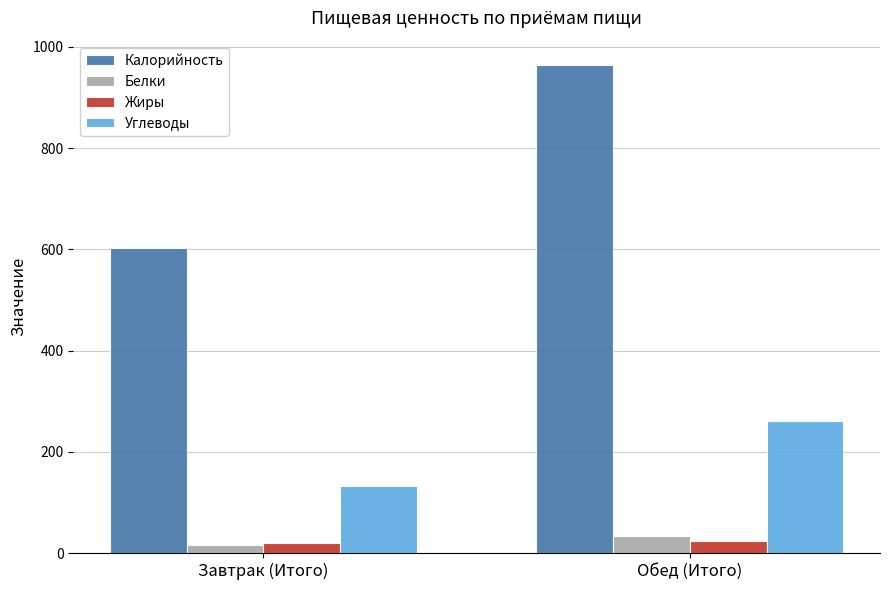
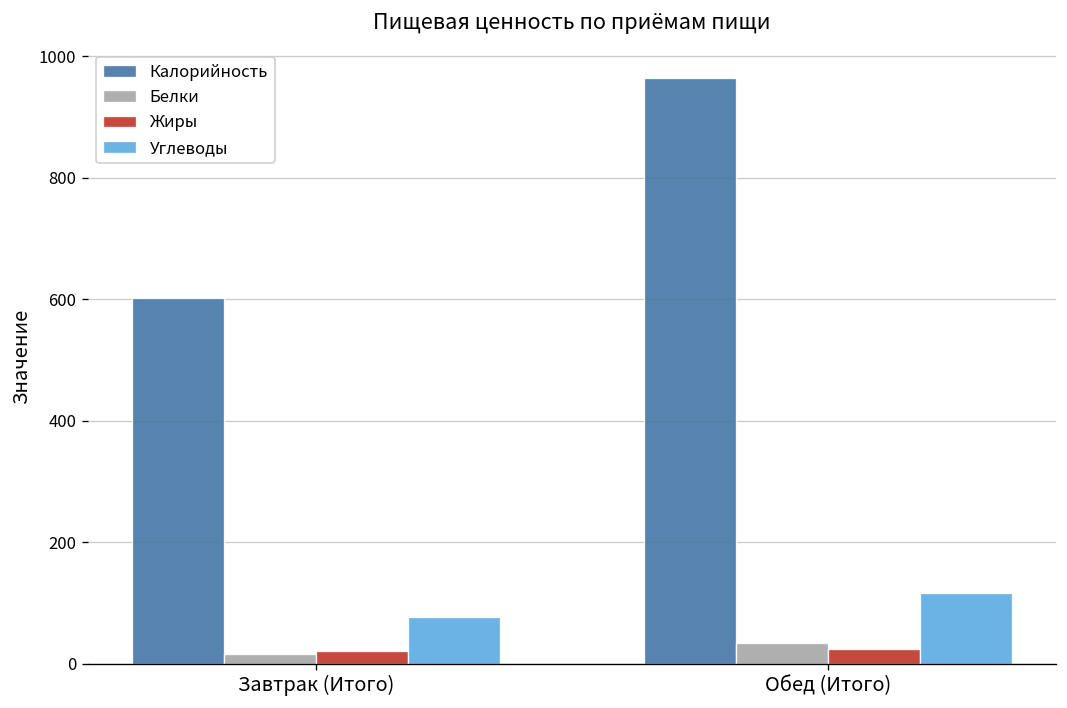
Углеводы, Завтрак (Итого): 130 -> 80
Углеводы, Обед (Итого): 260 -> 120
